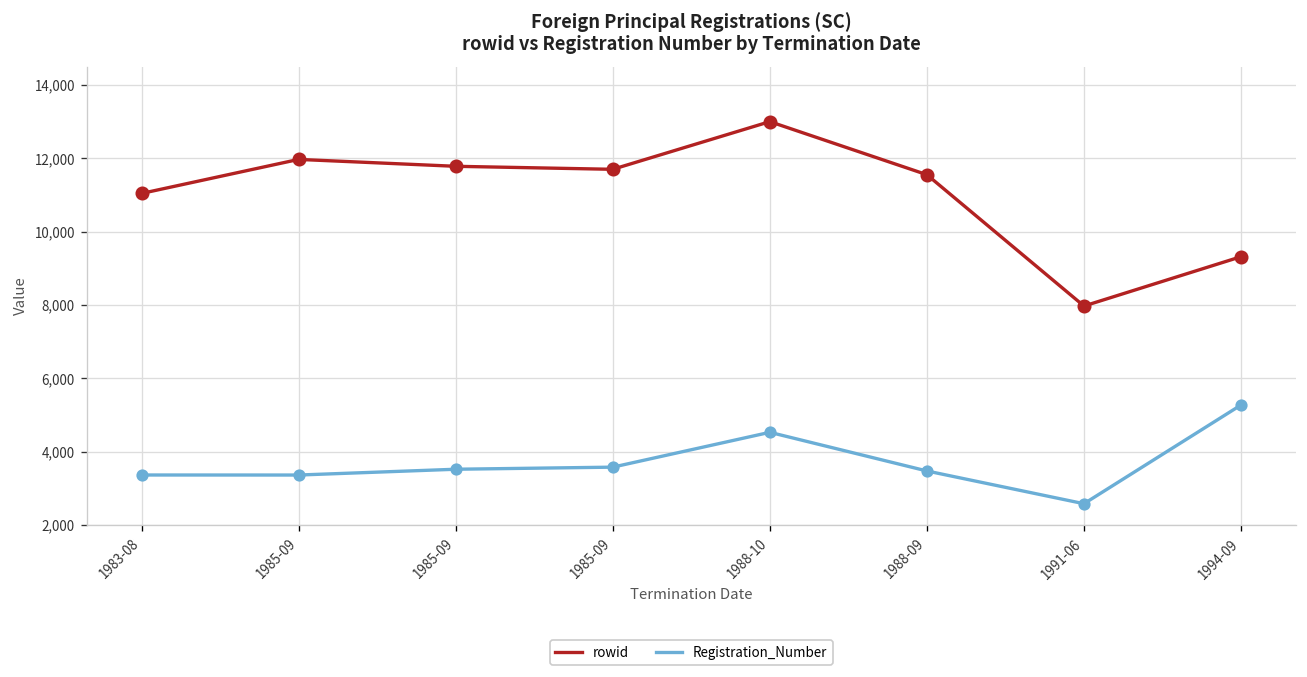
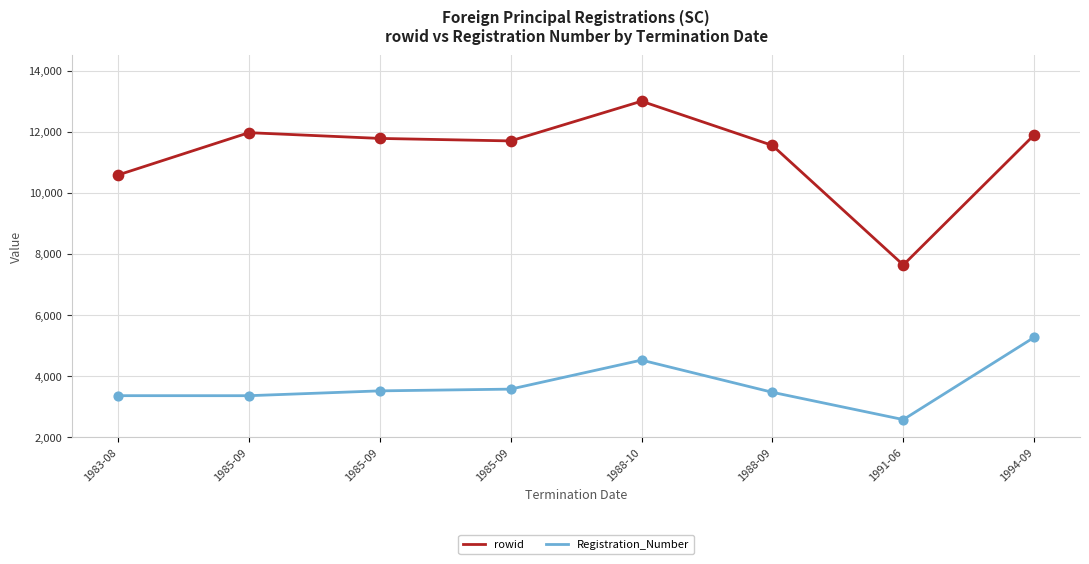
rowid, 1983-08: 11,000 -> 10,600
rowid, 1991-06: 8,000 -> 7,600
rowid, 1994-09: 9,300 -> 11,900
